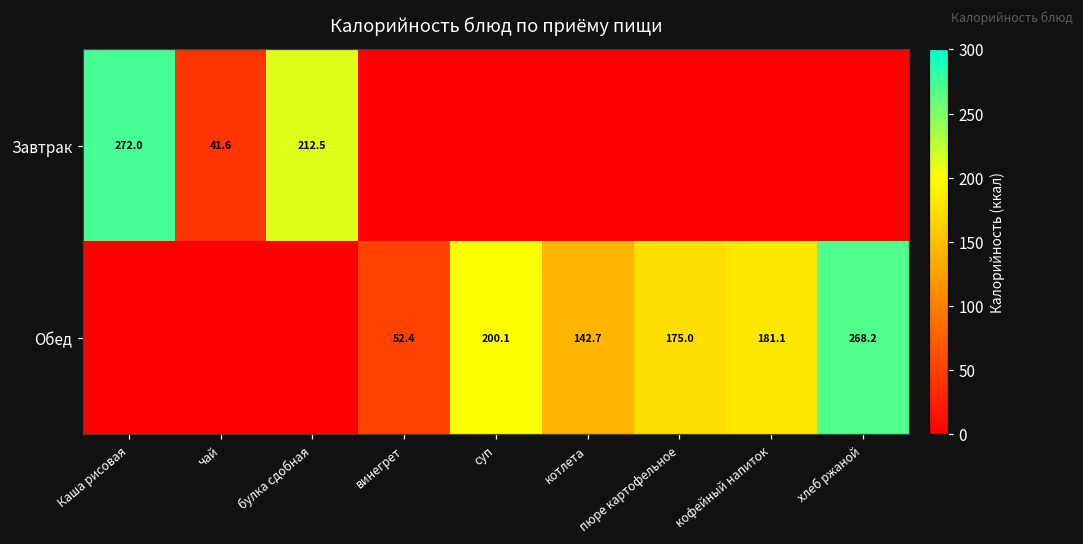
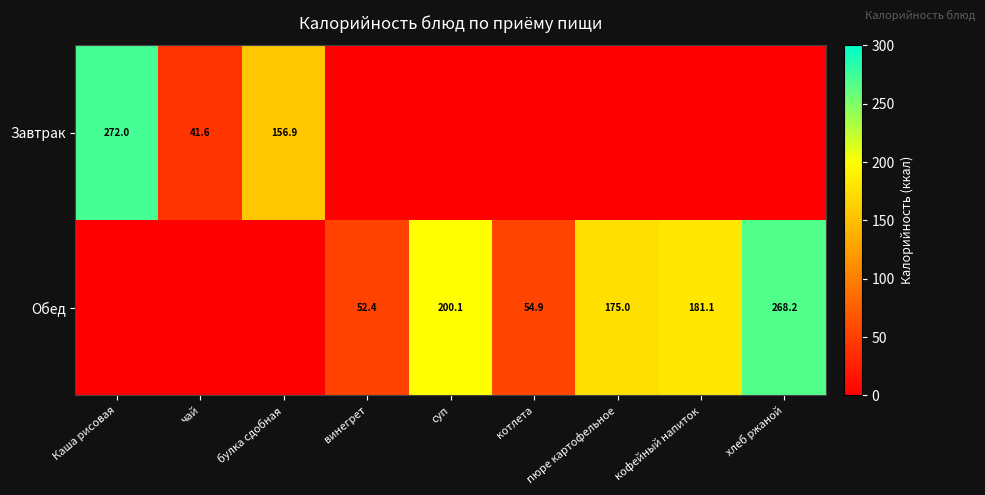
Завтрак, булка сдобная: 212.5 -> 156.9
Обед, котлета: 142.7 -> 54.9
